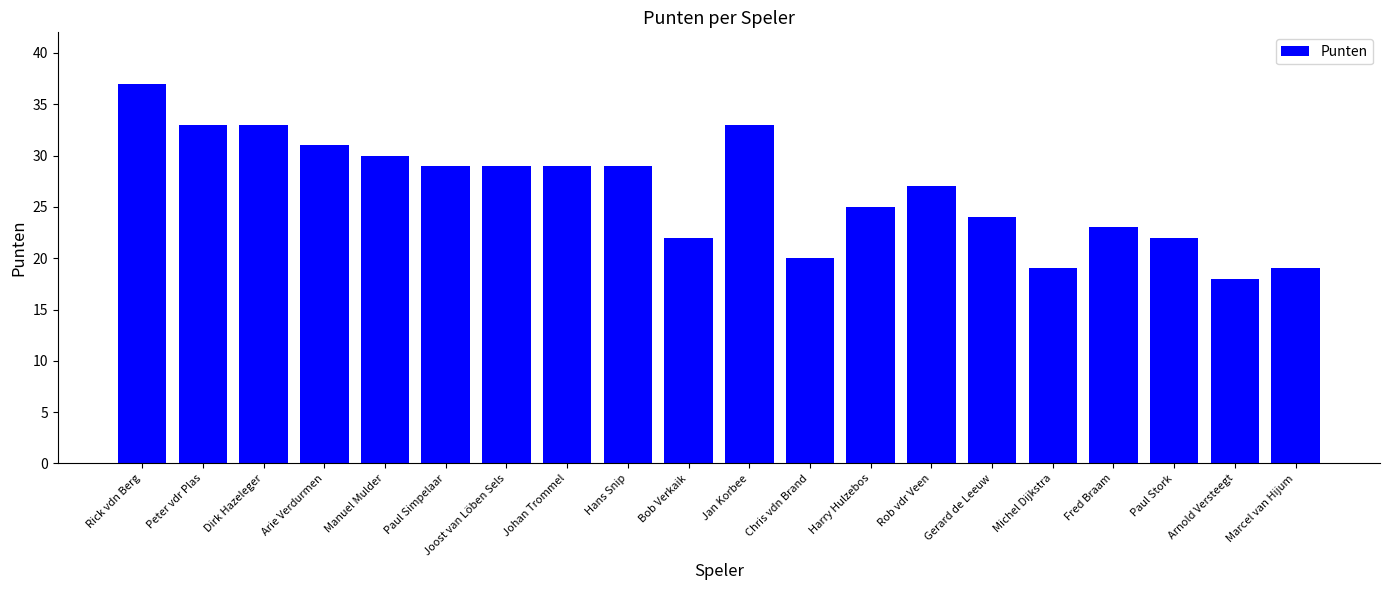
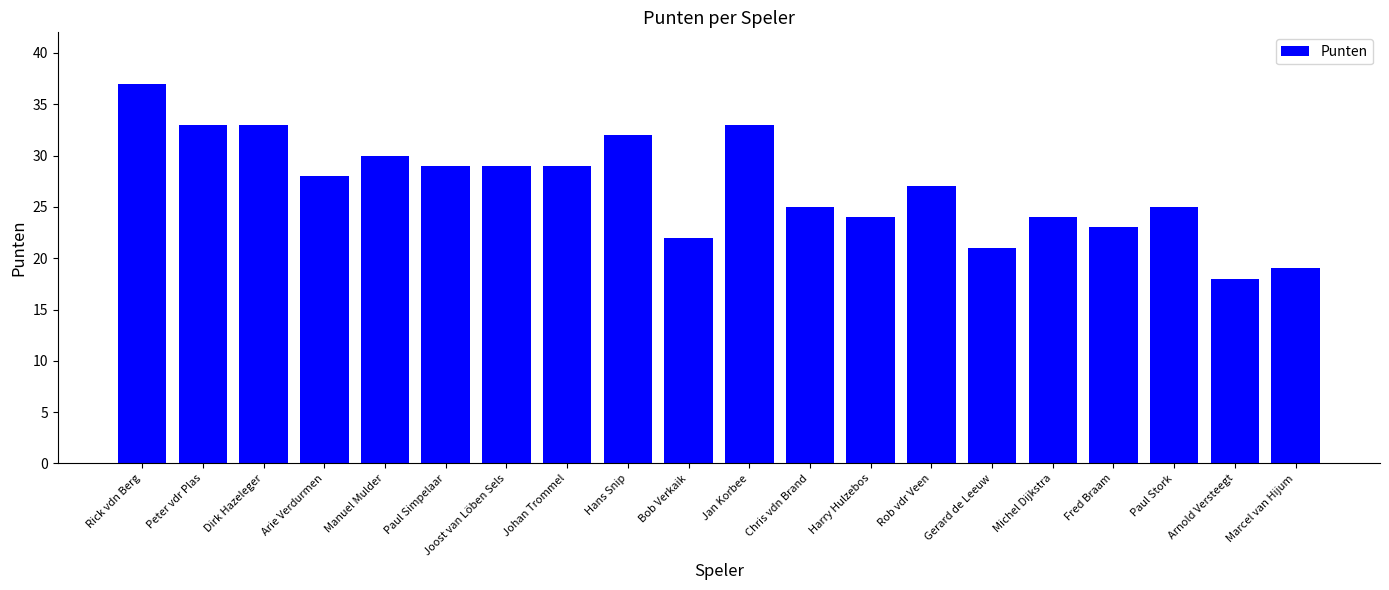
Arie Verdurmen: 31 -> 28
Hans Snip: 29 -> 32
Chris vdn Brand: 20 -> 25
Harry Hulzebos: 25 -> 24
Gerard de Leeuw: 24 -> 21
Michel Dijkstra: 19 -> 24
Paul Stork: 22 -> 25
